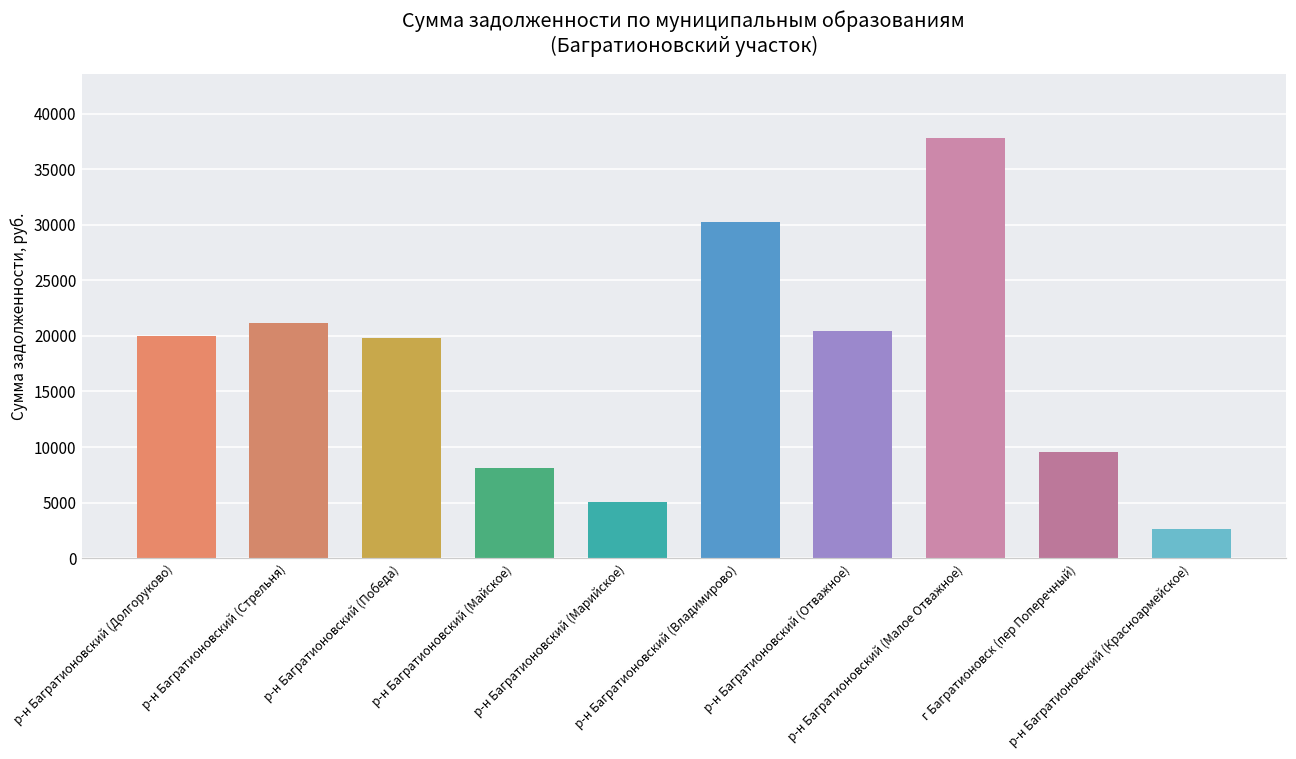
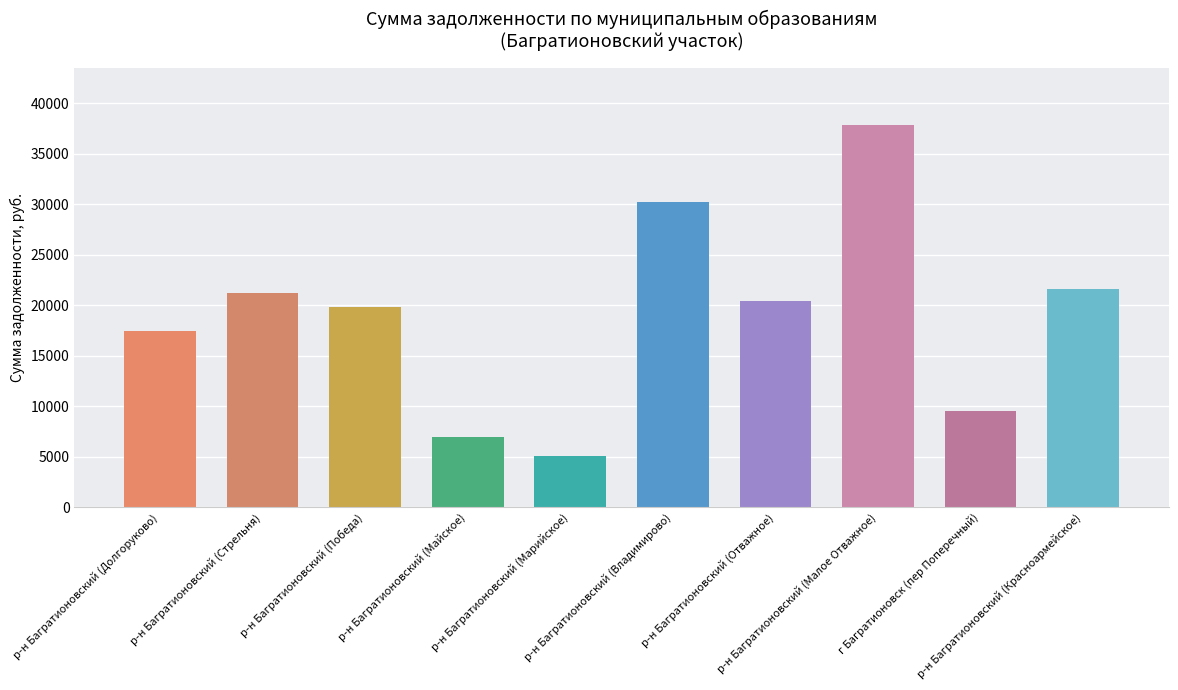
р-н Багратионовский (Долгоруково): 20000 -> 17500
р-н Багратионовский (Майское): 8100 -> 7000
р-н Багратионовский (Красноармейское): 2600 -> 21600
